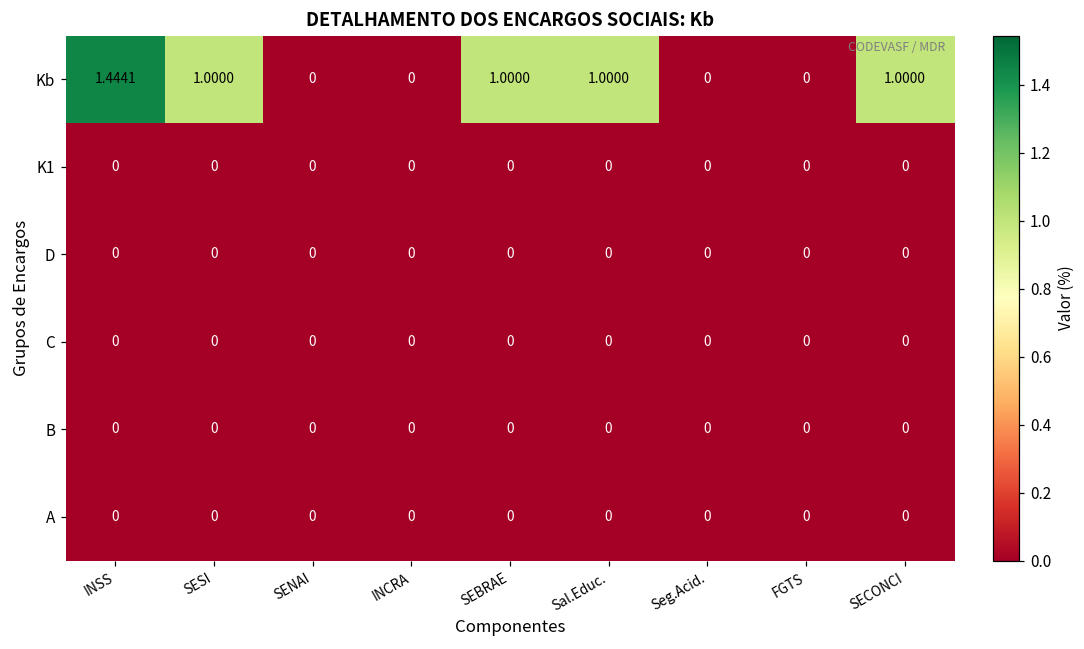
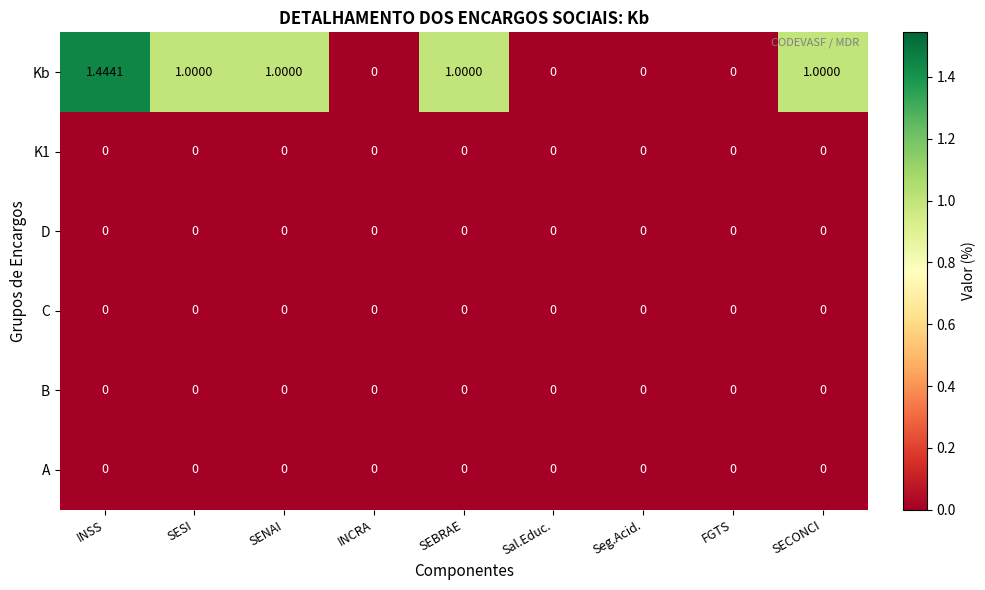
Kb, SENAI: 0 -> 1.0000
Kb, Sal.Educ.: 1.0000 -> 0
